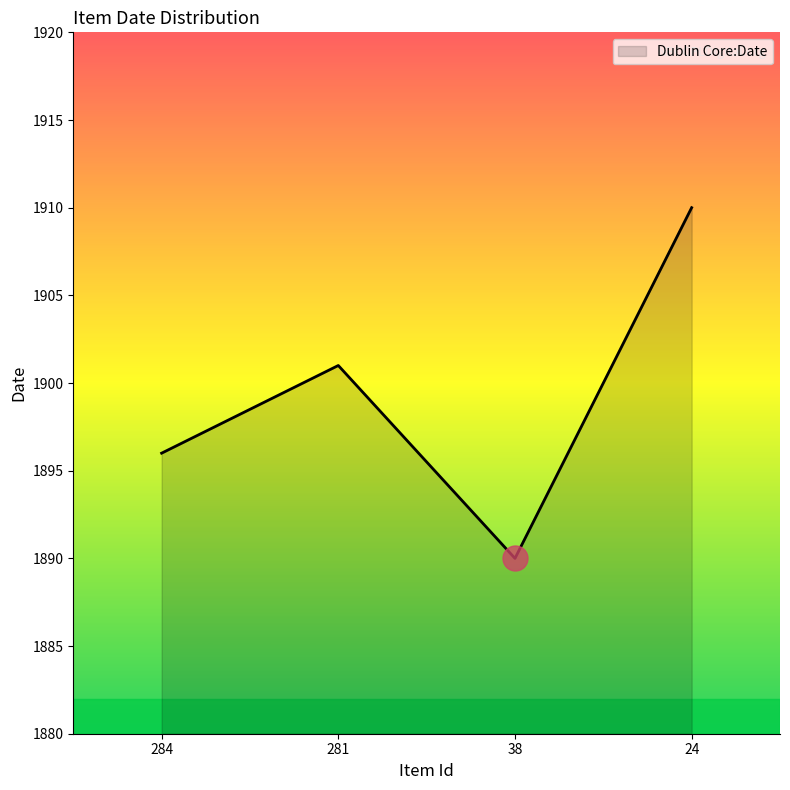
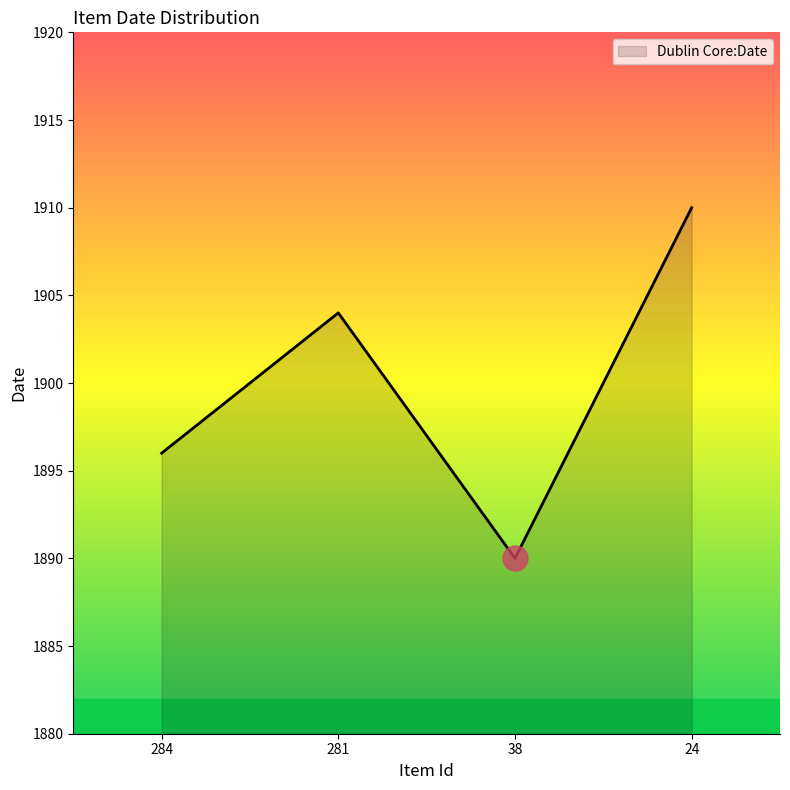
Dublin Core:Date, 281: 1901 -> 1904
